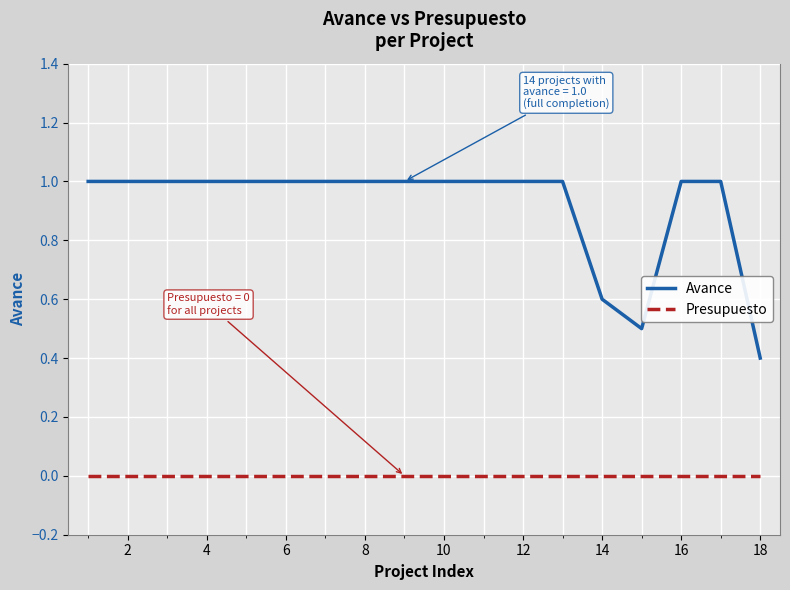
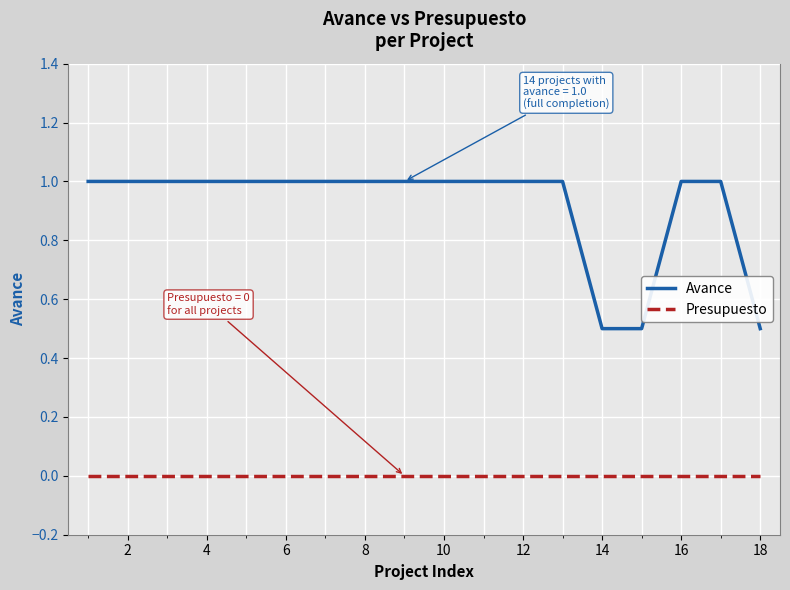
Avance, 14: 0.6 -> 0.5
Avance, 18: 0.4 -> 0.5
